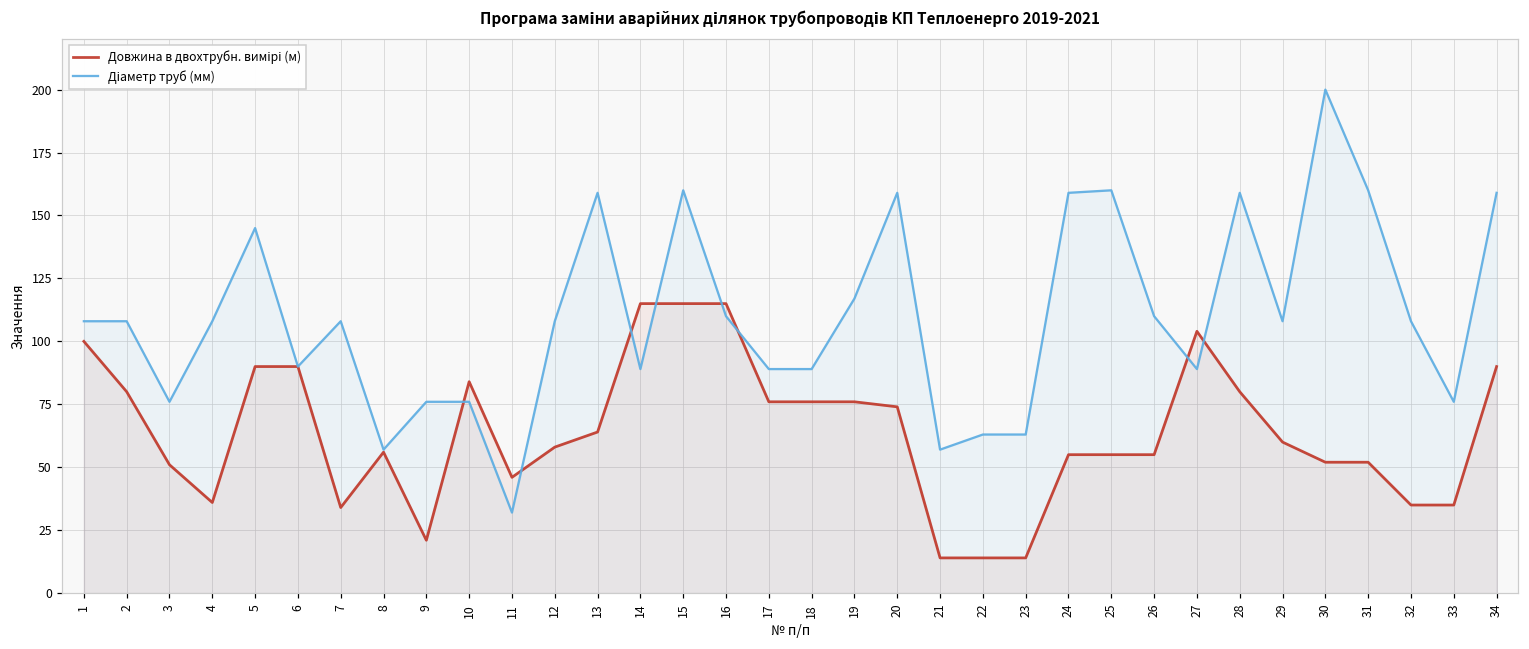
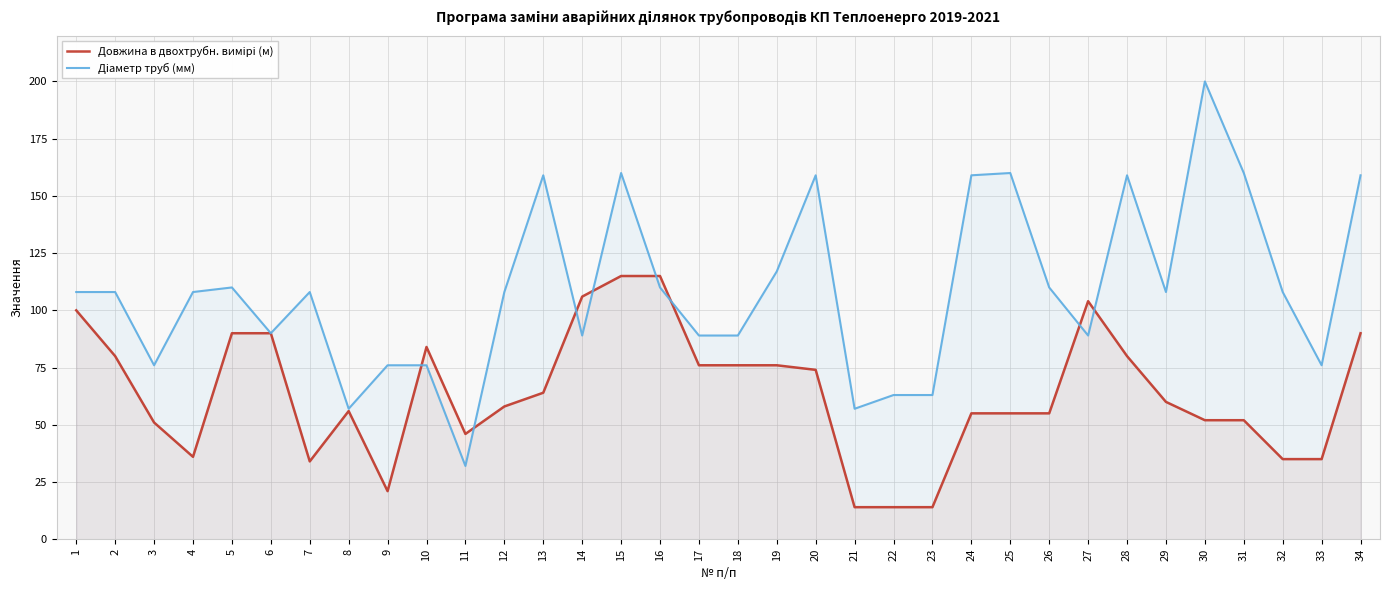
Діаметр труб (мм), 5: 145 -> 110
Довжина в двохтрубн. вимірі (м), 14: 115 -> 106
